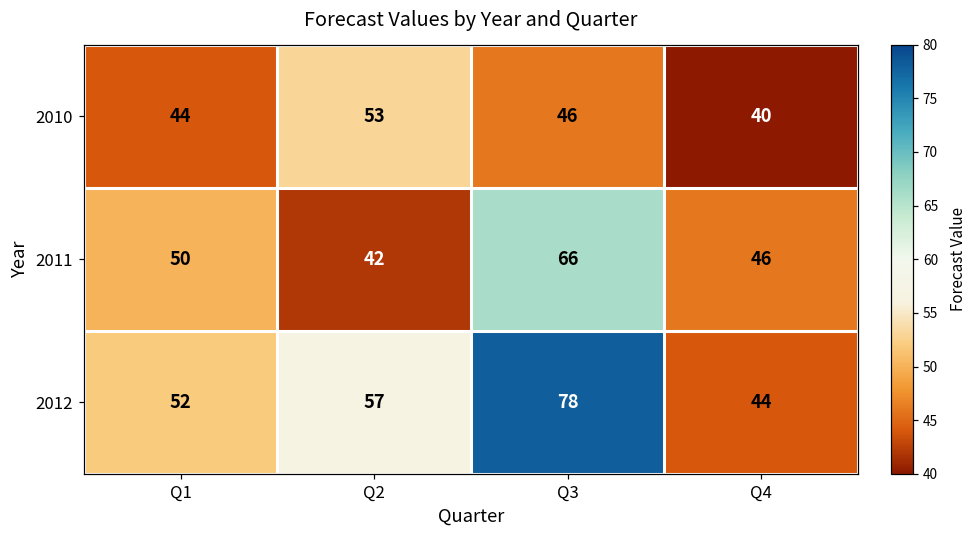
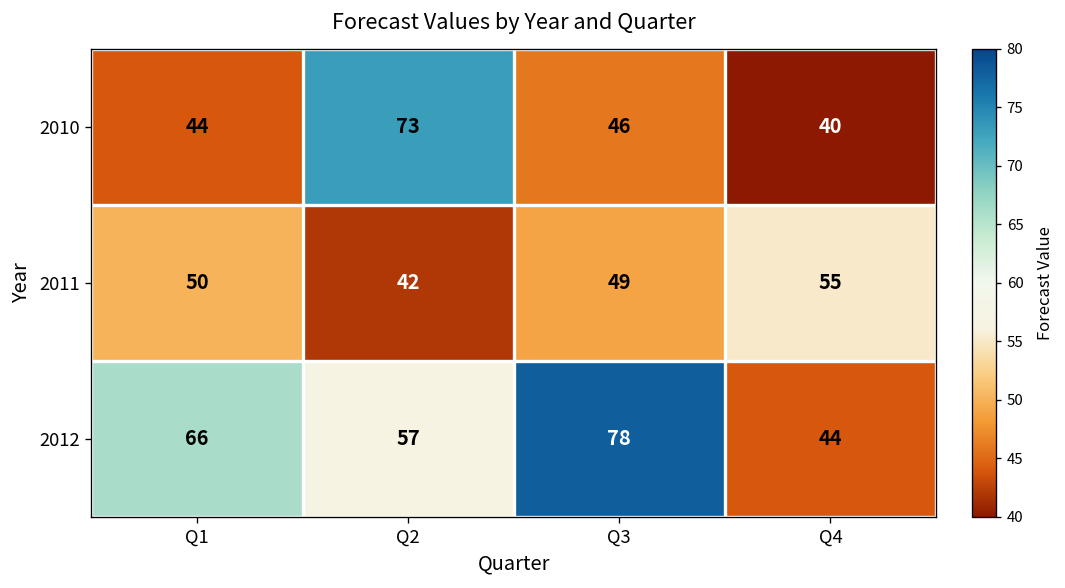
2010, Q2: 53 -> 73
2011, Q3: 66 -> 49
2011, Q4: 46 -> 55
2012, Q1: 52 -> 66
